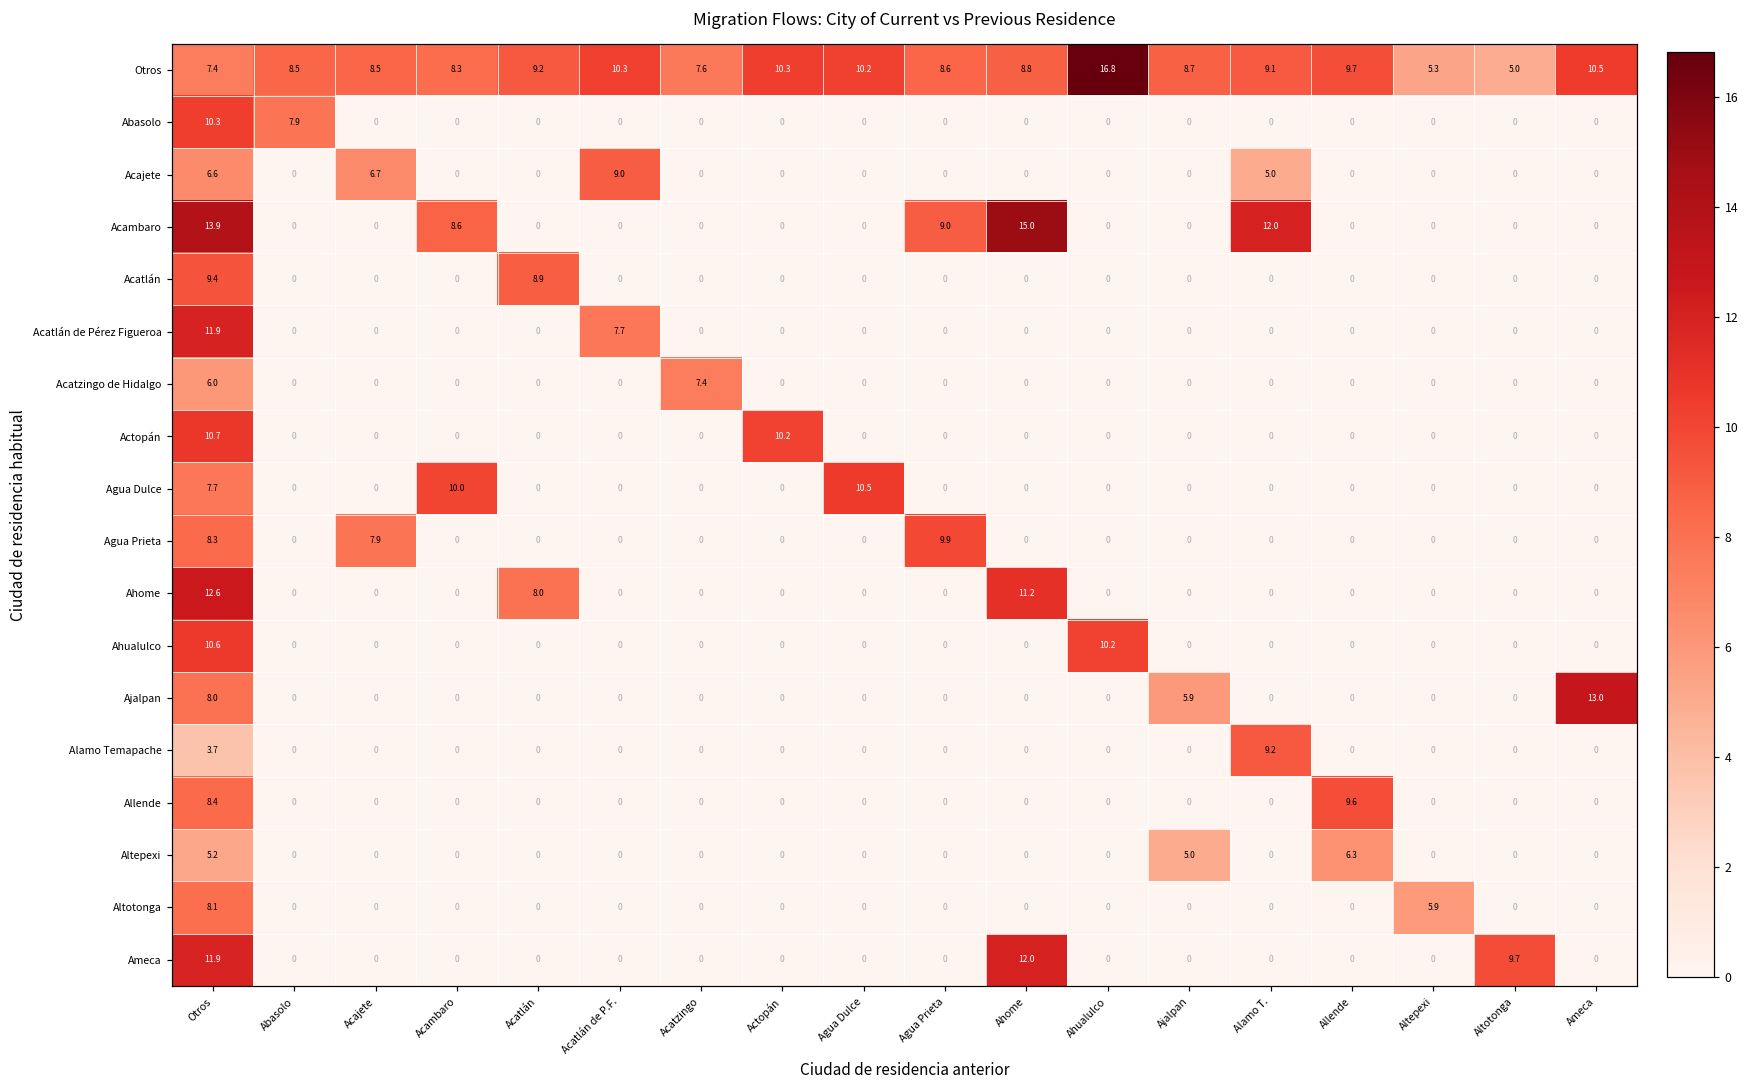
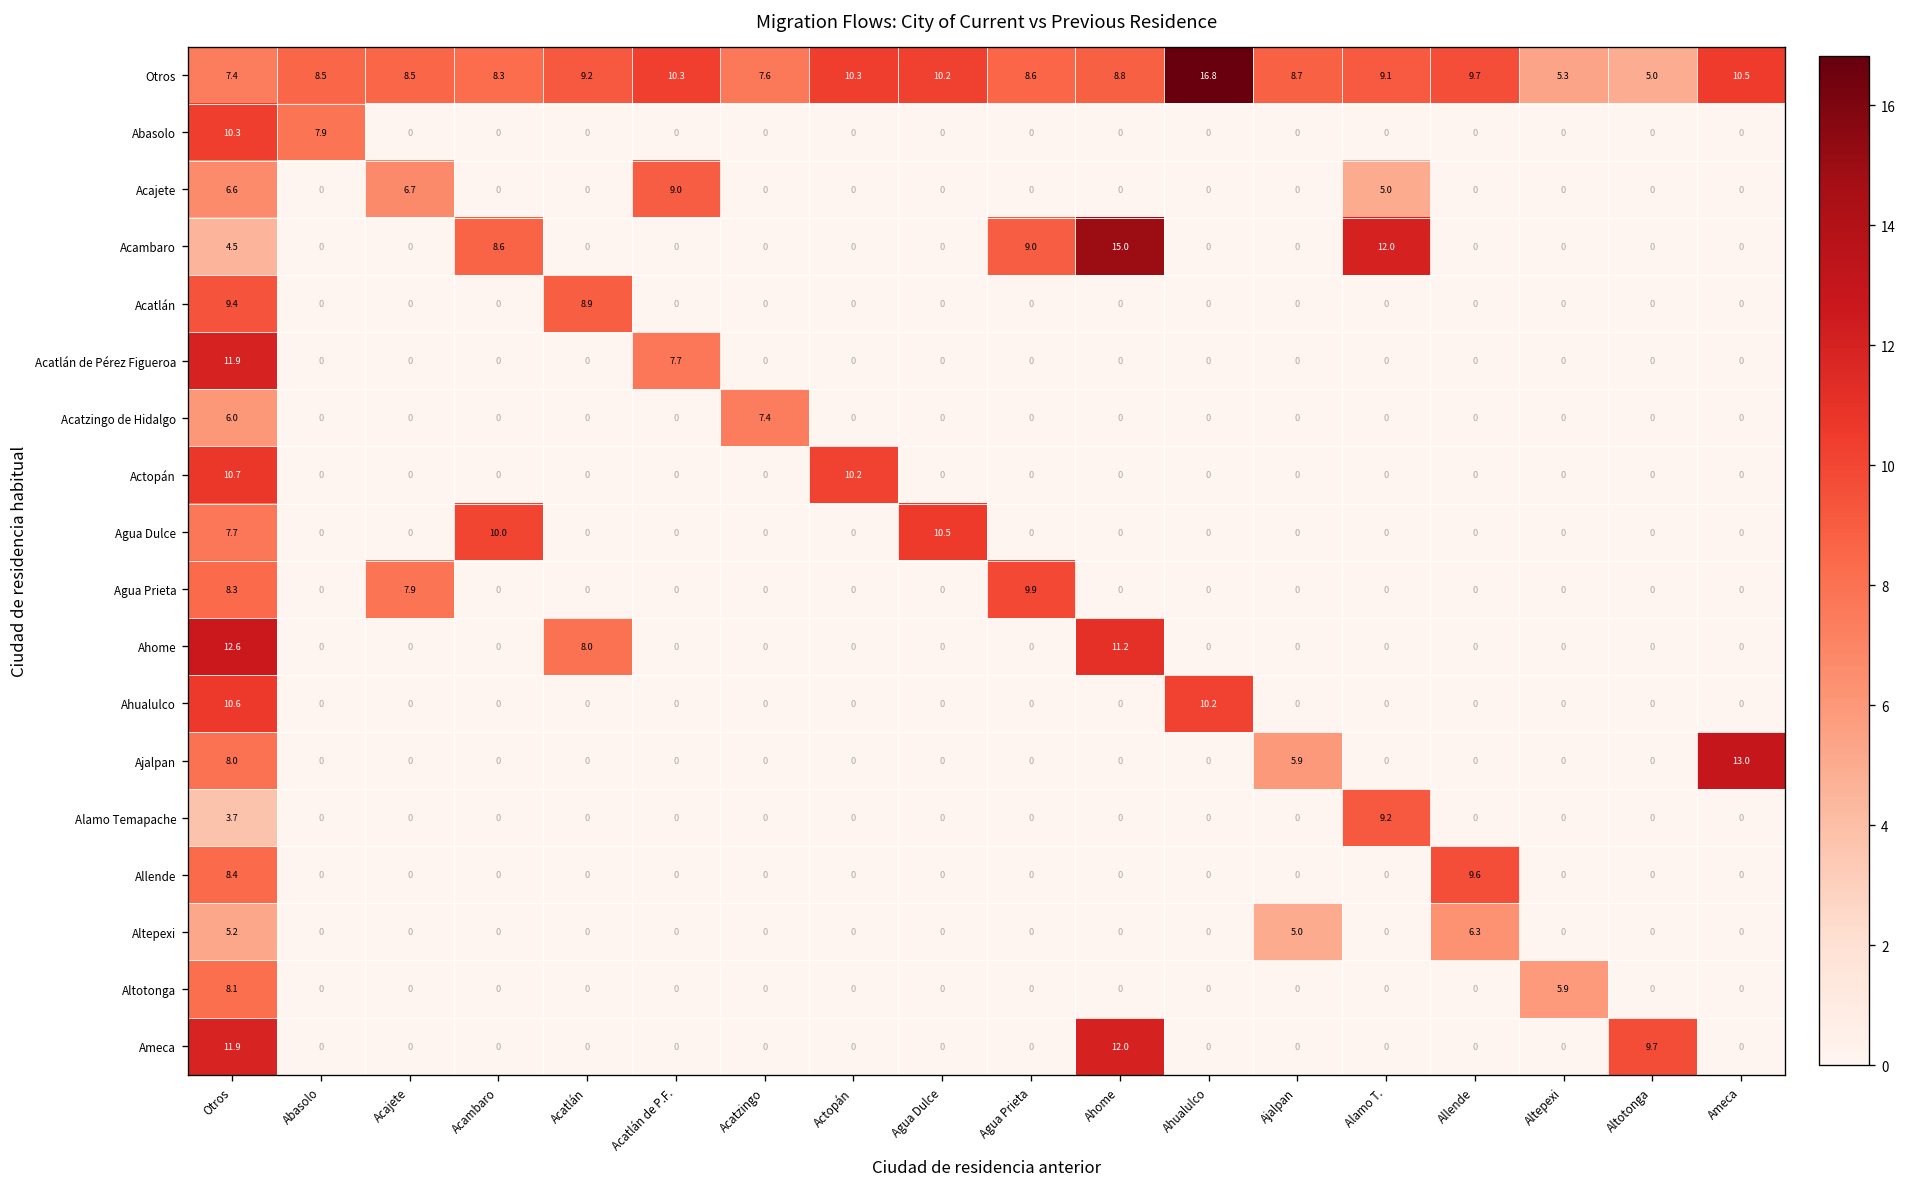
Acambaro, Otros: 13.9 -> 4.5
